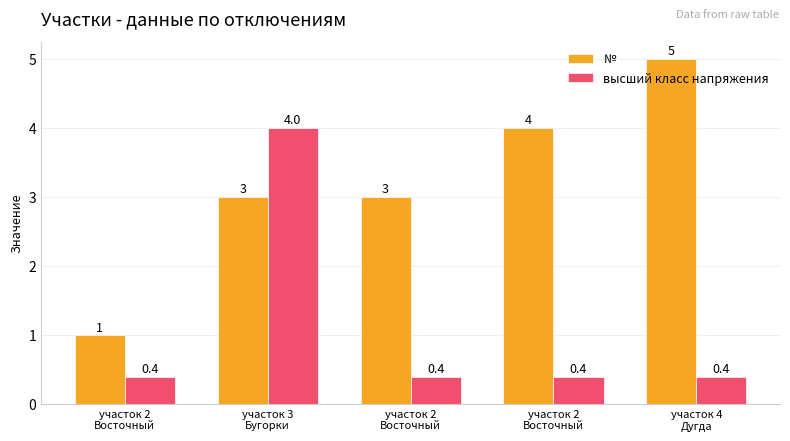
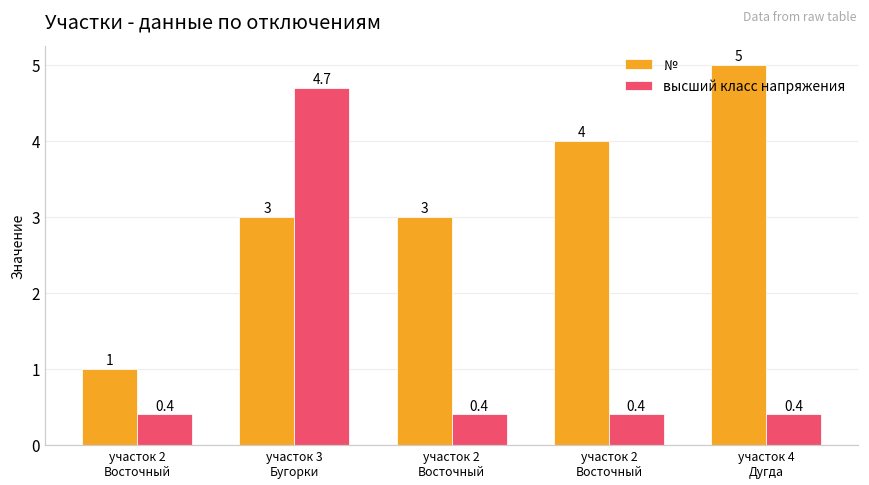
высший класс напряжения, участок 3 Бугорки: 4.0 -> 4.7
